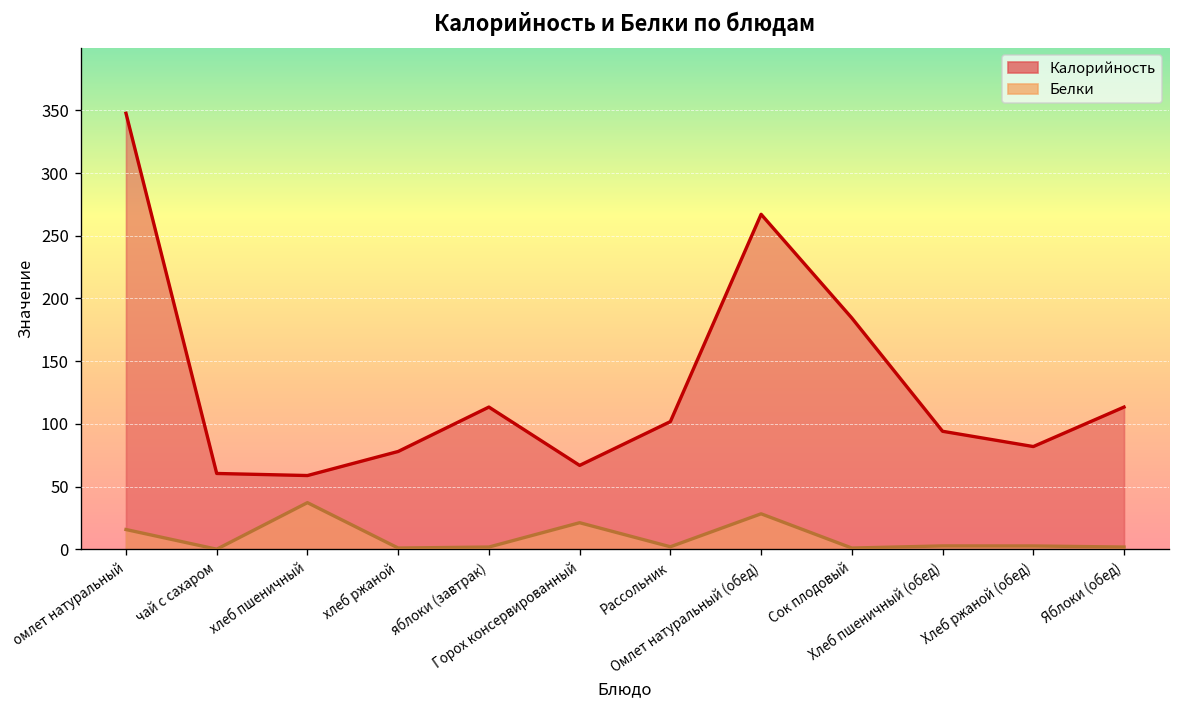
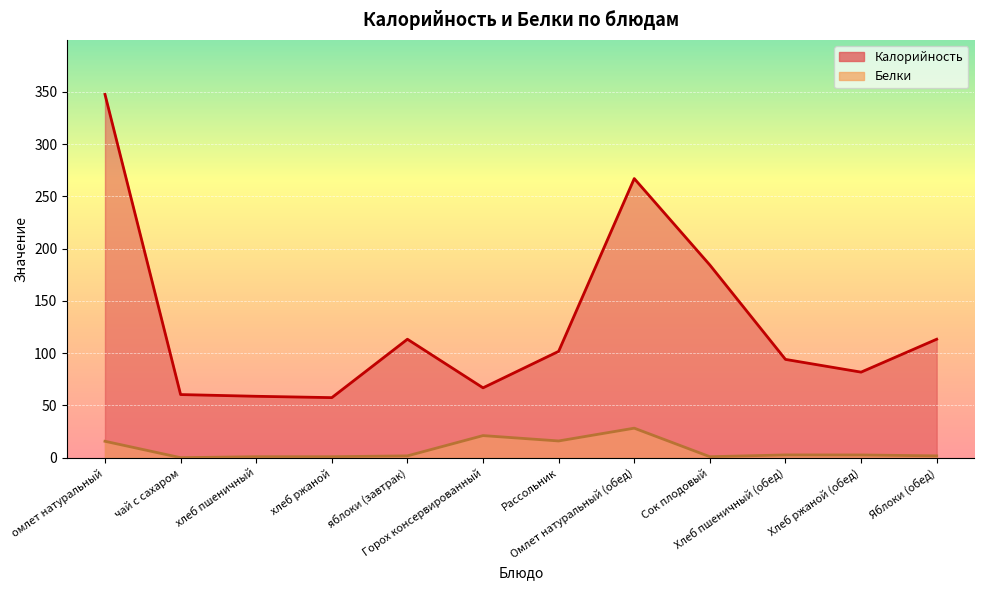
Белки, хлеб пшеничный: 37 -> 1
Калорийность, хлеб ржаной: 78 -> 58
Белки, Рассольник: 2 -> 16
